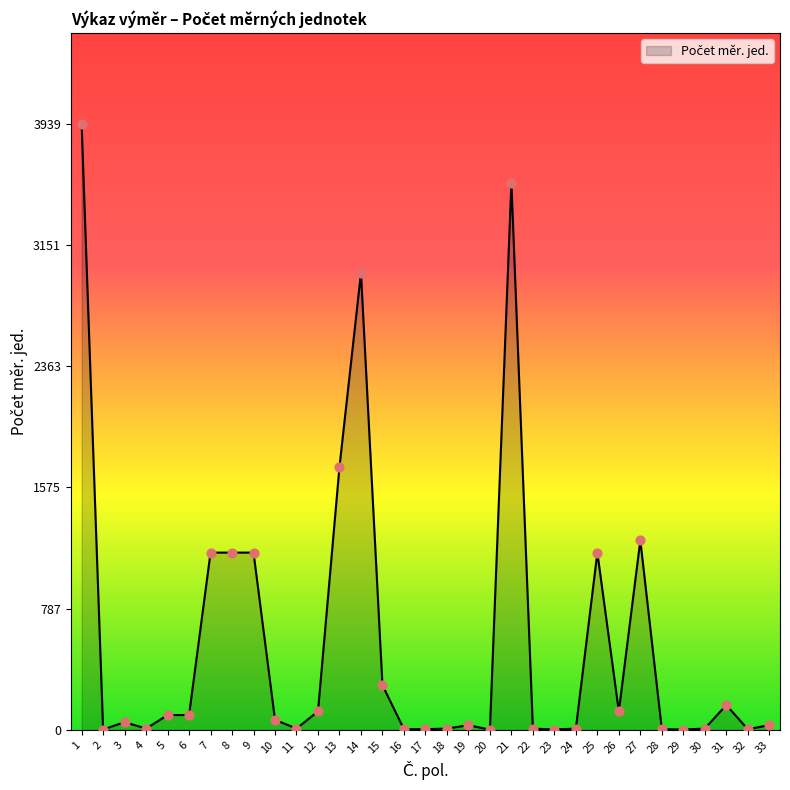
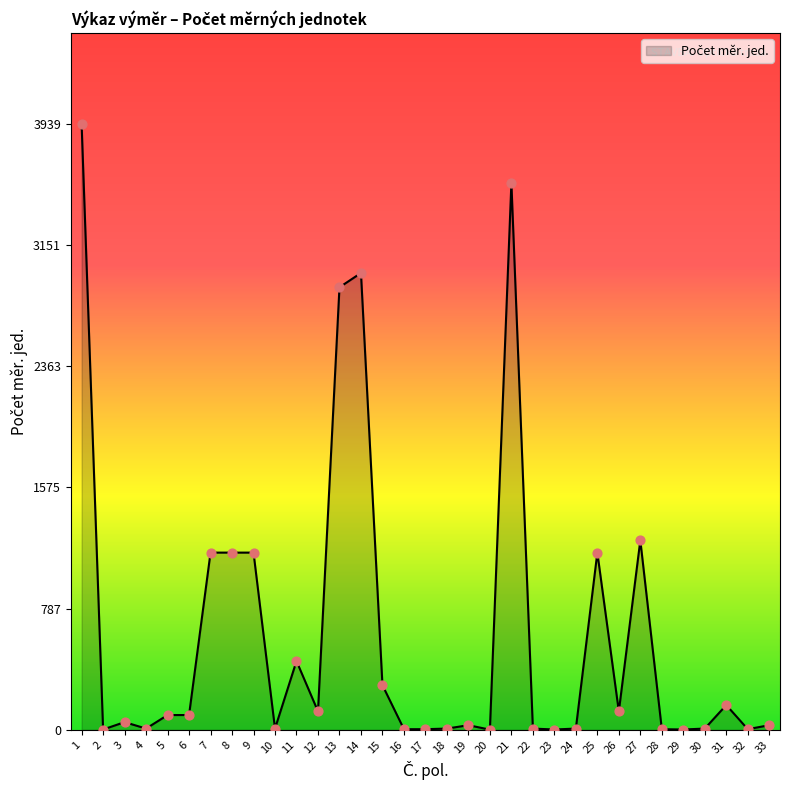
10: 70 -> 10
11: 10 -> 450
13: 1710 -> 2880
